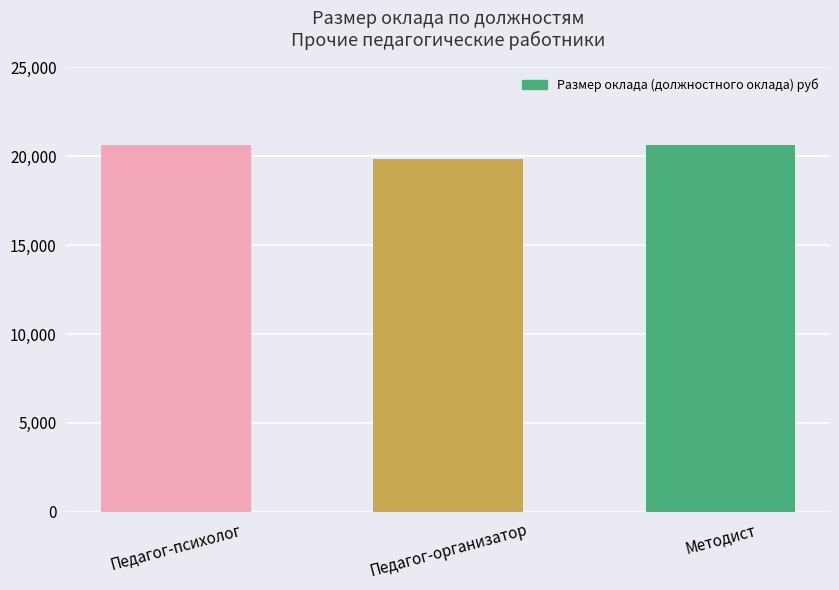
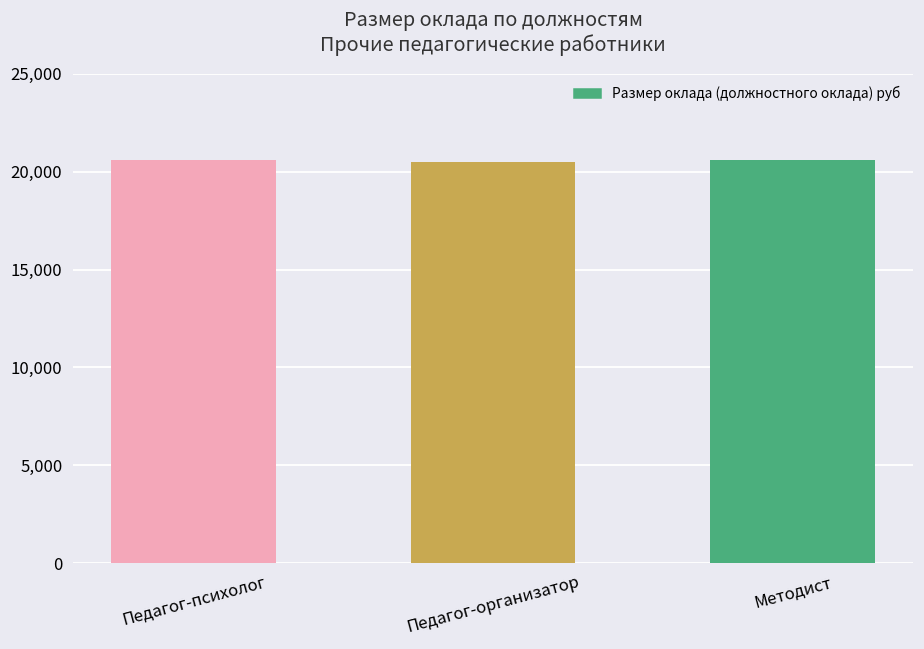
Педагог-организатор: 19,800 -> 20,500
